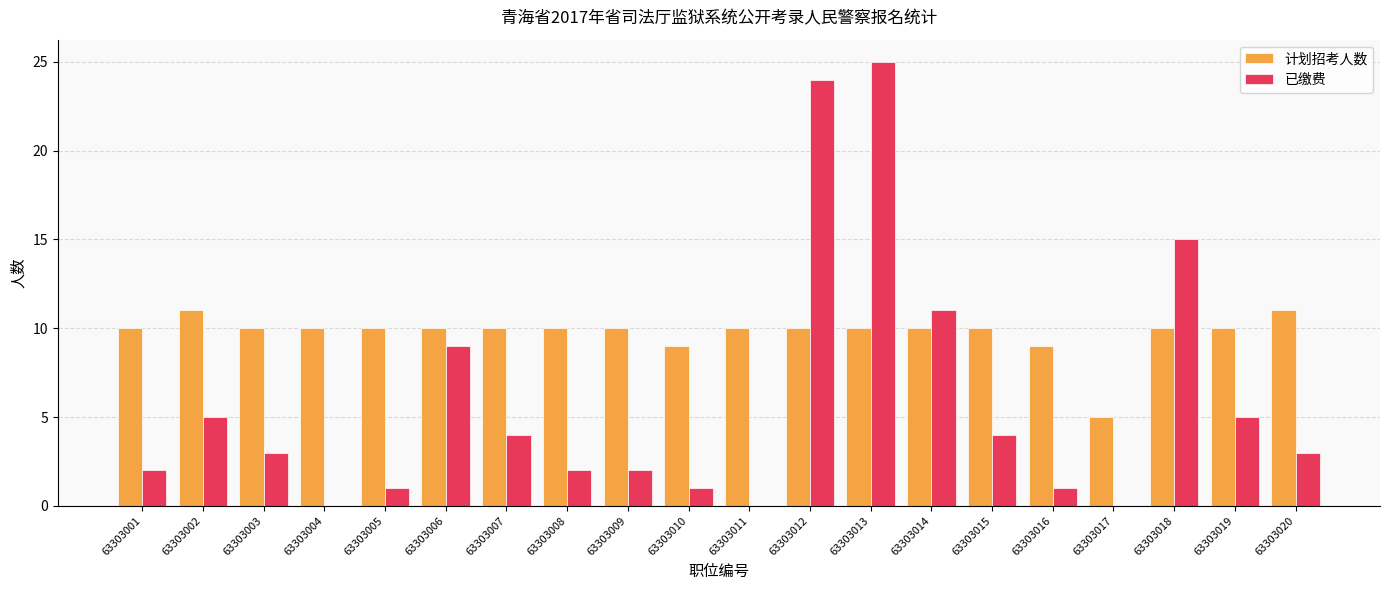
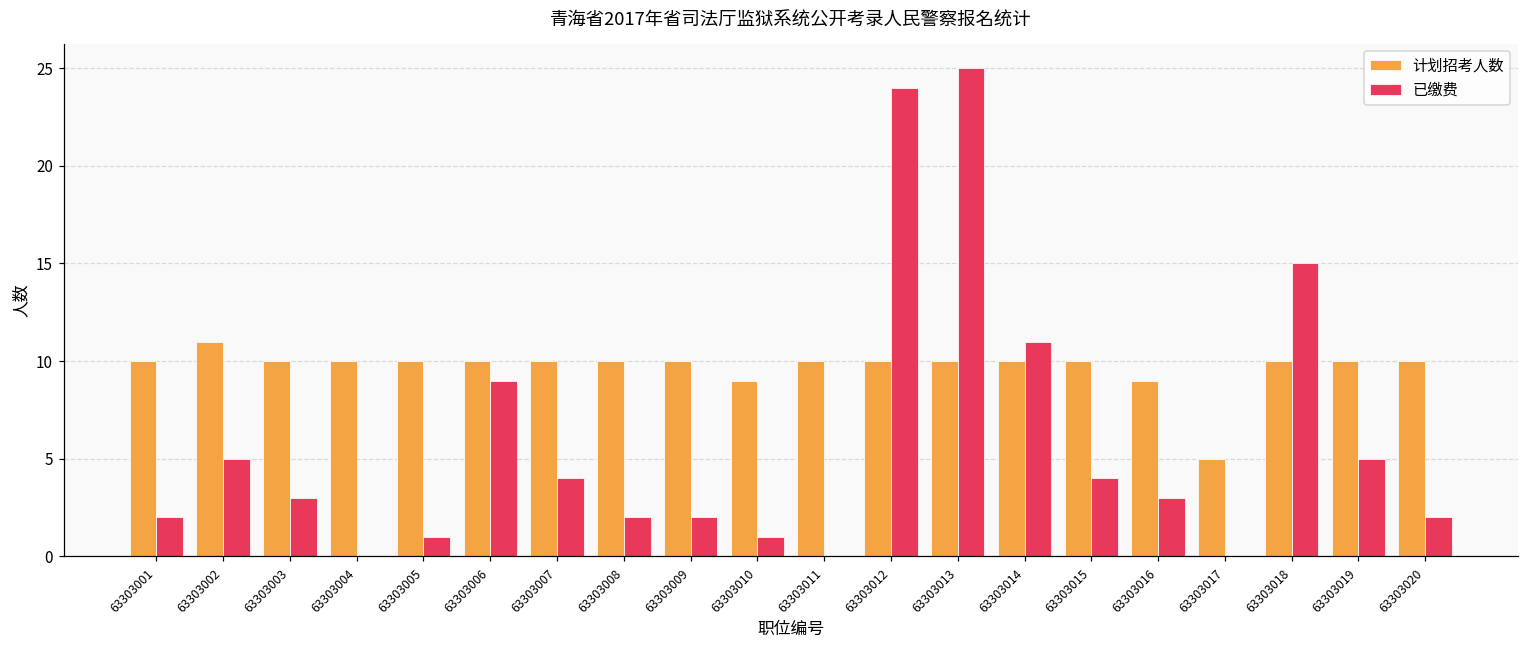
已缴费, 63303016: 1 -> 3
计划招考人数, 63303020: 11 -> 10
已缴费, 63303020: 3 -> 2
